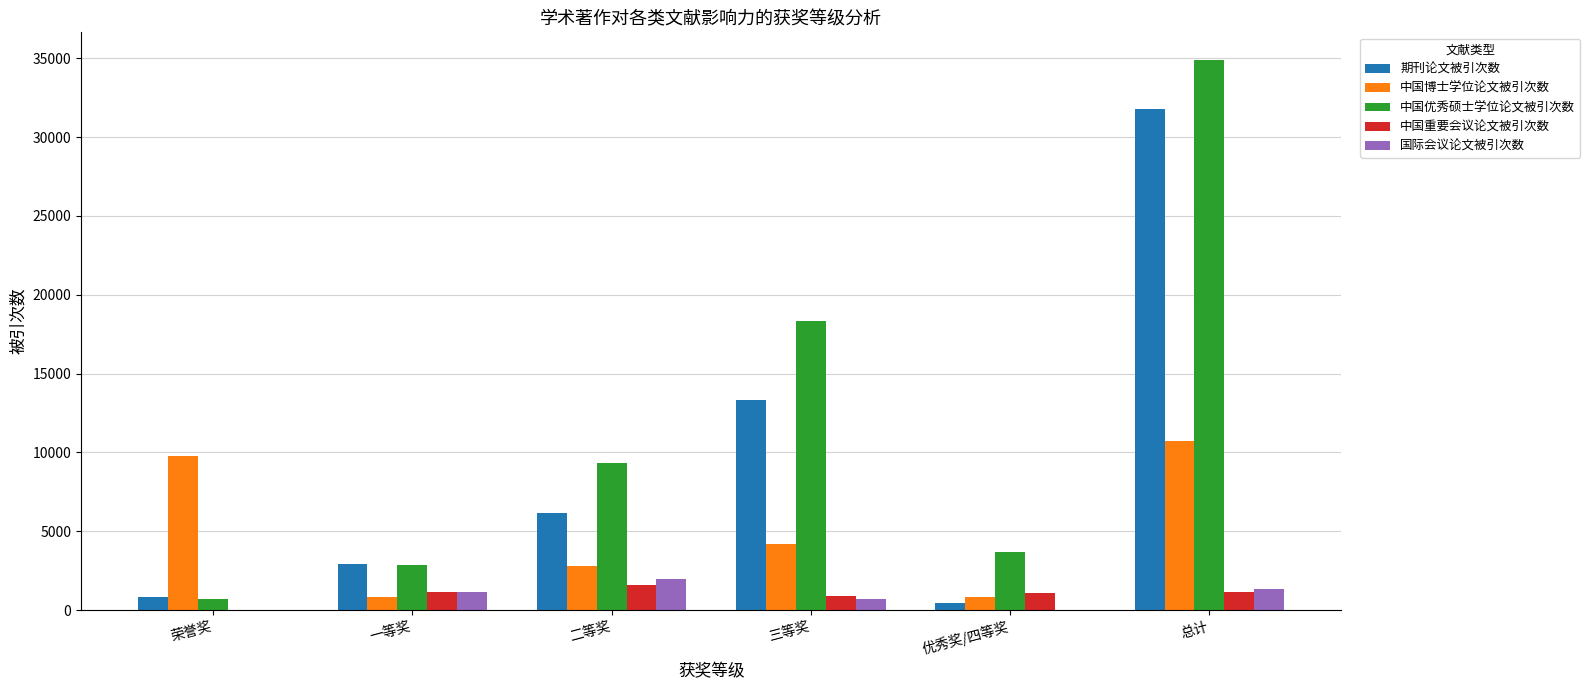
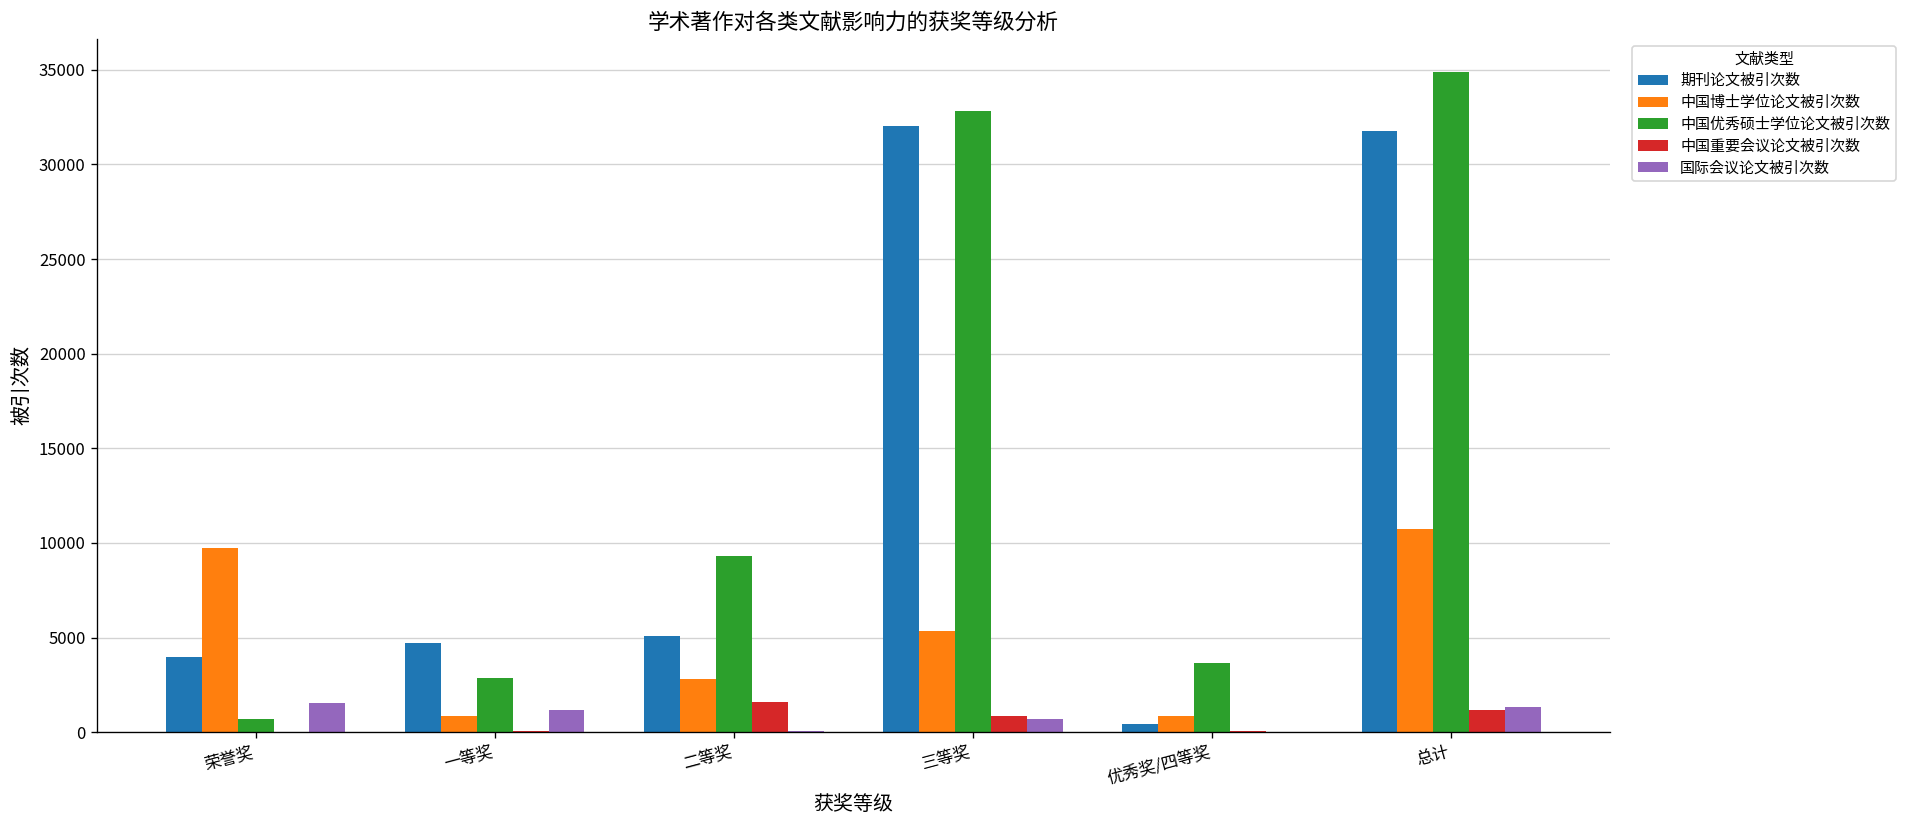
期刊论文被引次数, 荣誉奖: 800 -> 4000
国际会议论文被引次数, 荣誉奖: 0 -> 1500
期刊论文被引次数, 一等奖: 2900 -> 4700
中国重要会议论文被引次数, 一等奖: 1100 -> 100
期刊论文被引次数, 二等奖: 6100 -> 5100
国际会议论文被引次数, 二等奖: 2000 -> 0
期刊论文被引次数, 三等奖: 13300 -> 32000
中国博士学位论文被引次数, 三等奖: 4200 -> 5300
中国优秀硕士学位论文被引次数, 三等奖: 18300 -> 32800
中国重要会议论文被引次数, 优秀奖/四等奖: 1100 -> 0
